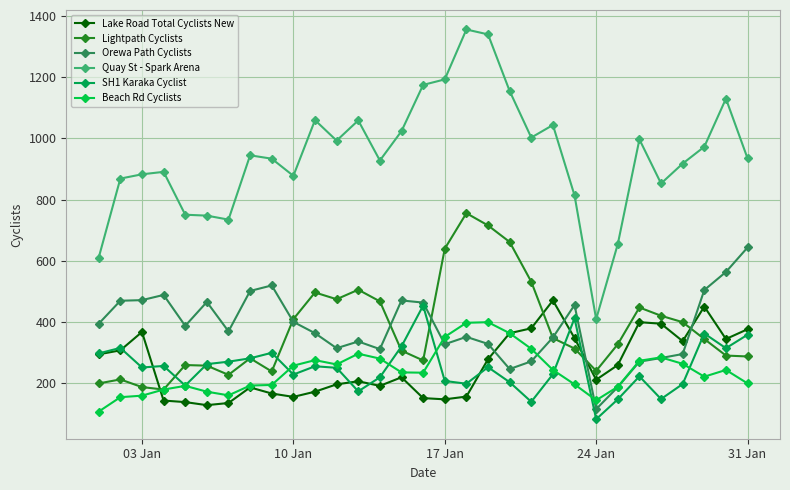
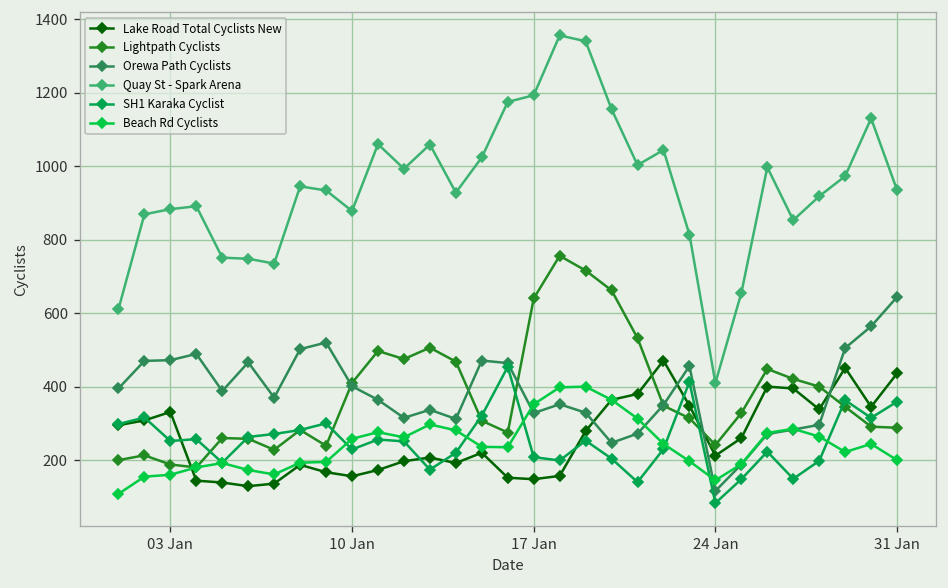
Lake Road Total Cyclists New, 03 Jan: 370 -> 330
Lake Road Total Cyclists New, 31 Jan: 380 -> 440
